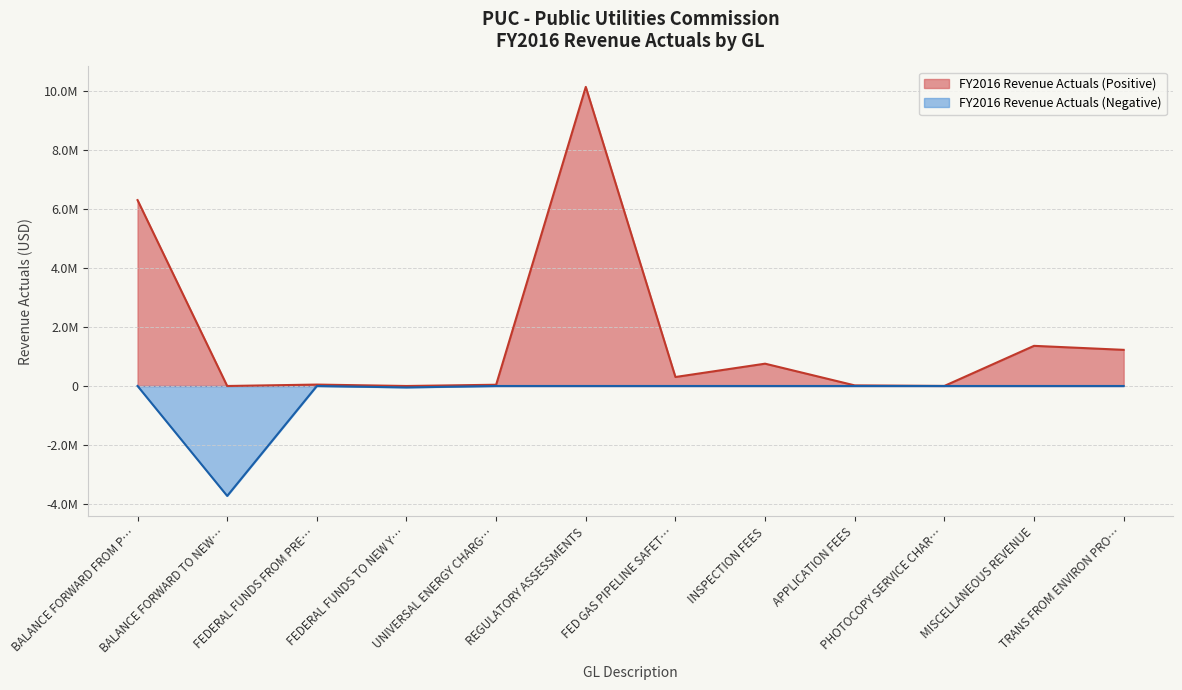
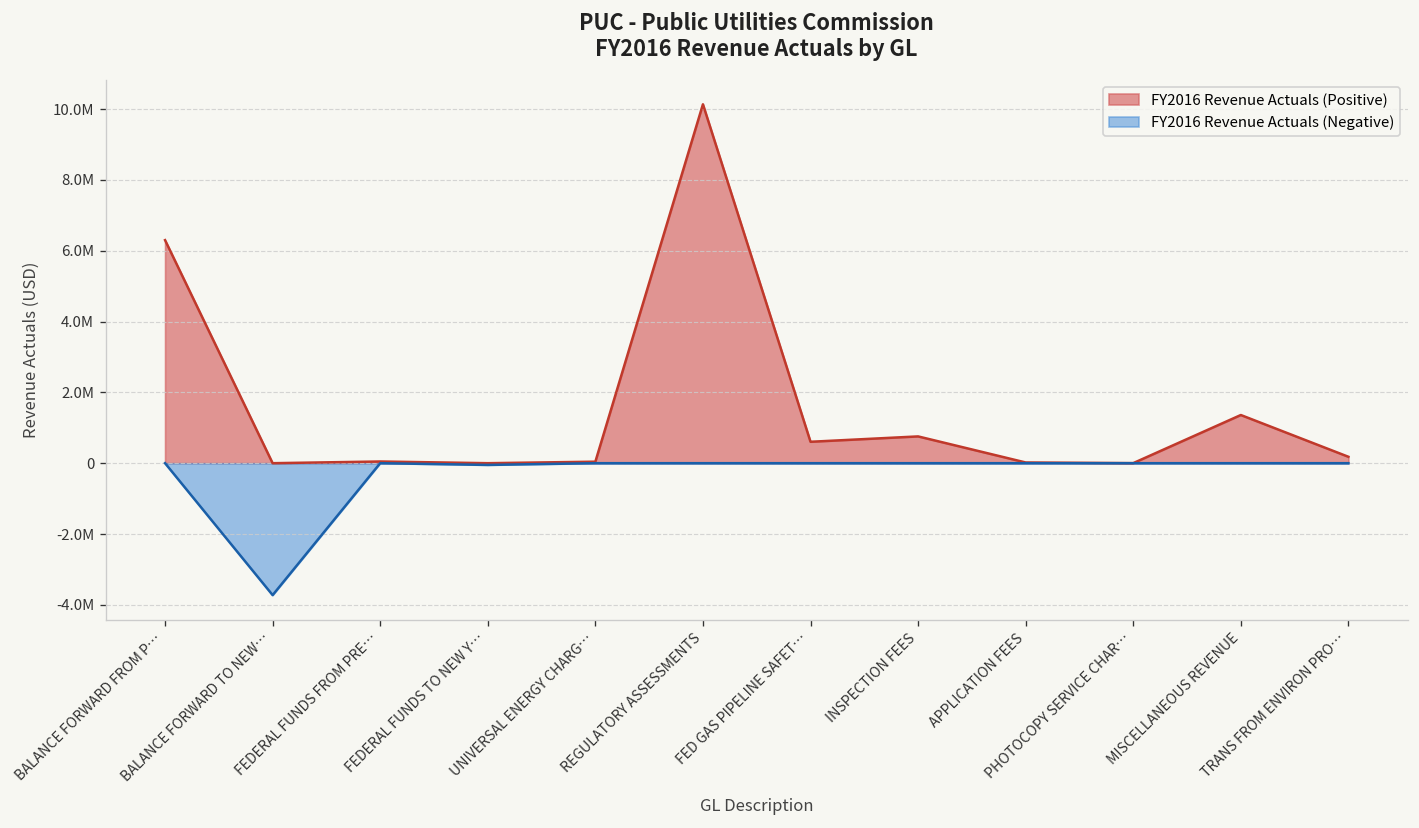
FY2016 Revenue Actuals (Positive), FED GAS PIPELINE SAFET…: 300000 -> 600000
FY2016 Revenue Actuals (Positive), TRANS FROM ENVIRON PRO…: 1200000 -> 200000
